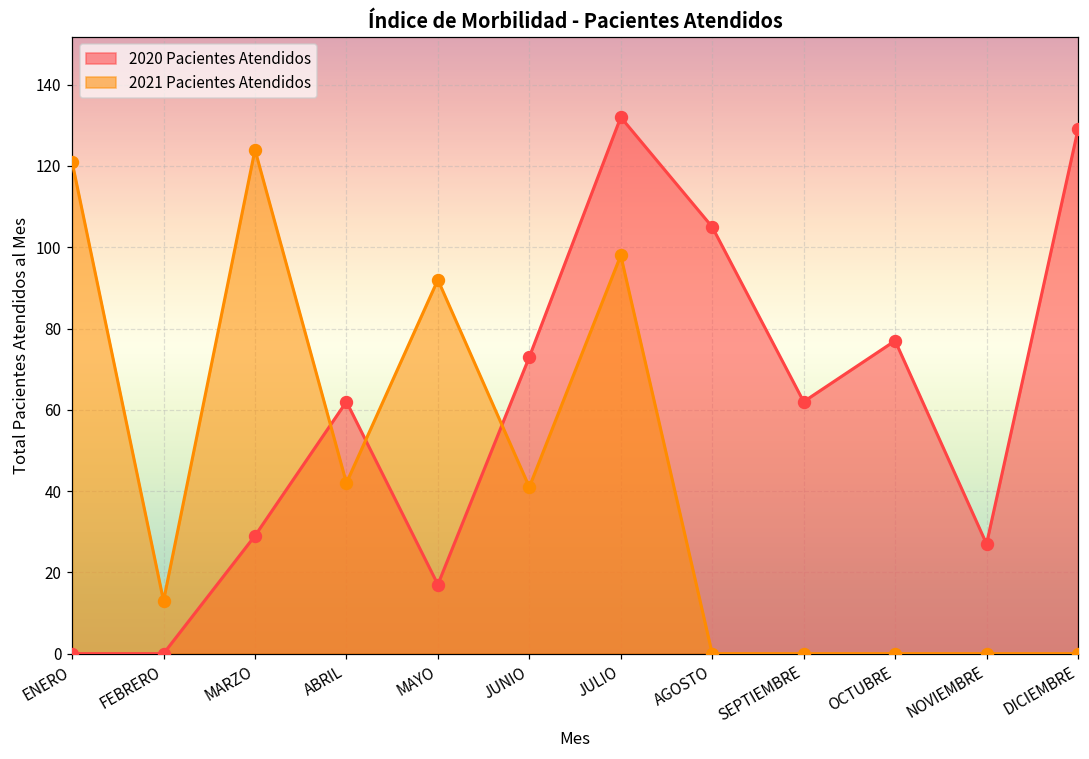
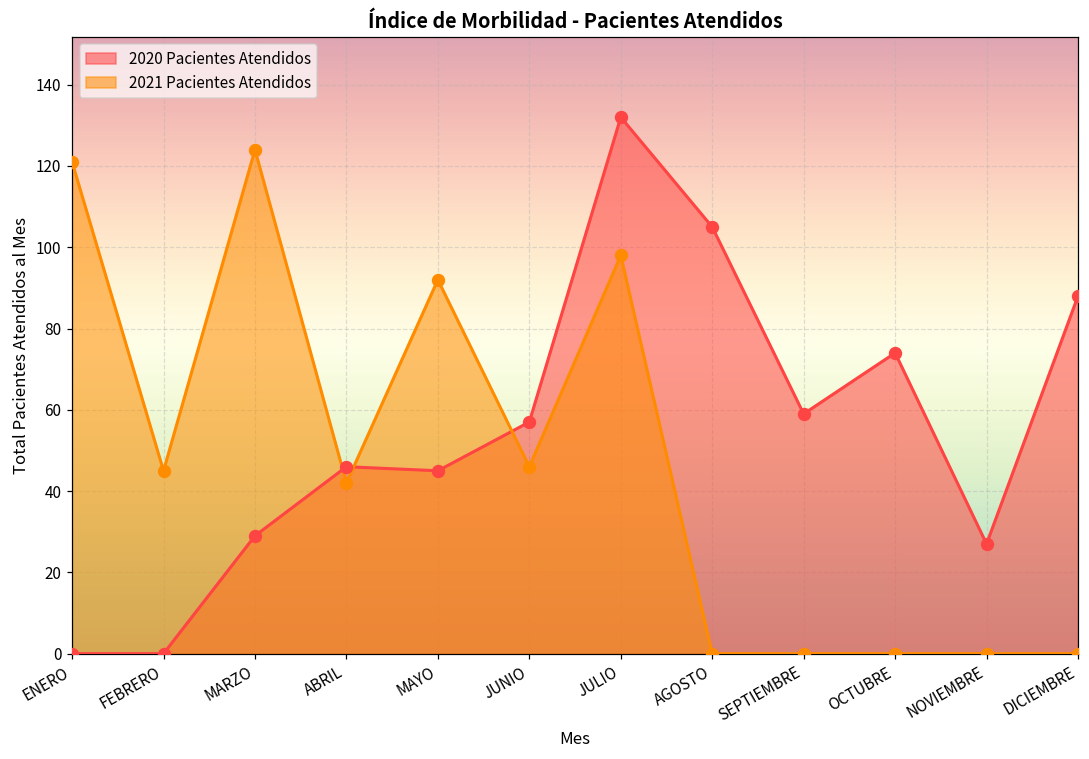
2021 Pacientes Atendidos, FEBRERO: 13 -> 45
2020 Pacientes Atendidos, ABRIL: 62 -> 46
2020 Pacientes Atendidos, MAYO: 17 -> 45
2020 Pacientes Atendidos, JUNIO: 73 -> 57
2021 Pacientes Atendidos, JUNIO: 41 -> 46
2020 Pacientes Atendidos, SEPTIEMBRE: 62 -> 59
2020 Pacientes Atendidos, OCTUBRE: 77 -> 74
2020 Pacientes Atendidos, DICIEMBRE: 129 -> 88
